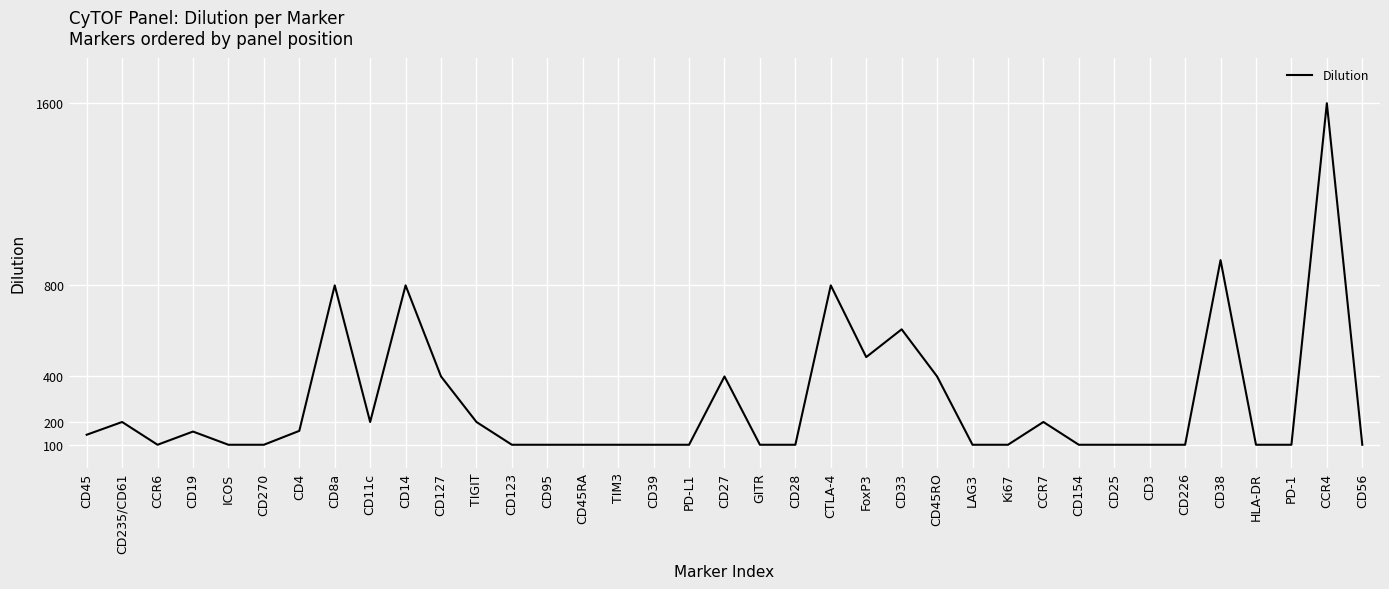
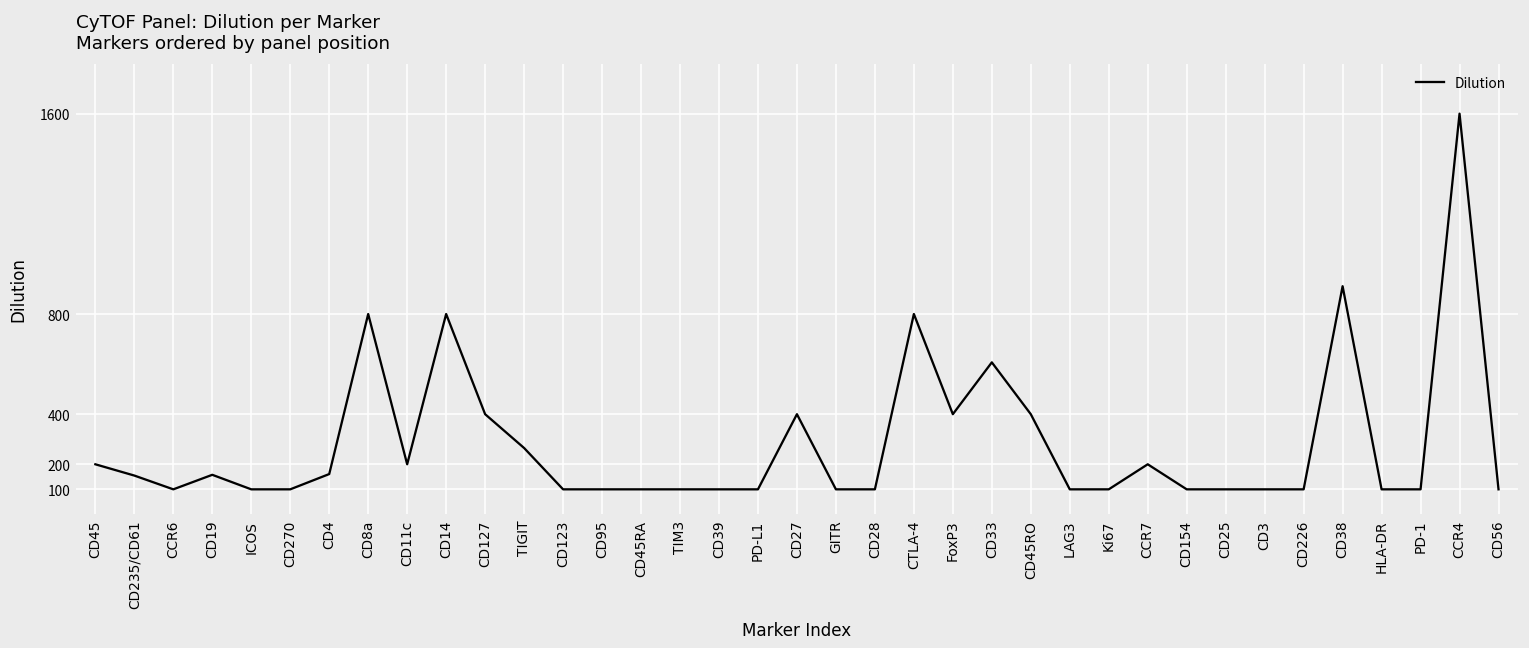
CD45: 140 -> 200
CD235/CD61: 200 -> 160
TIGIT: 200 -> 270
FoxP3: 490 -> 400
